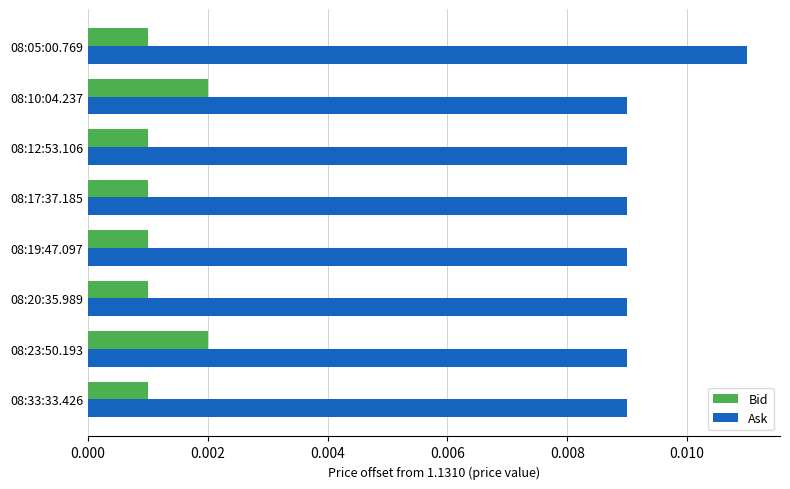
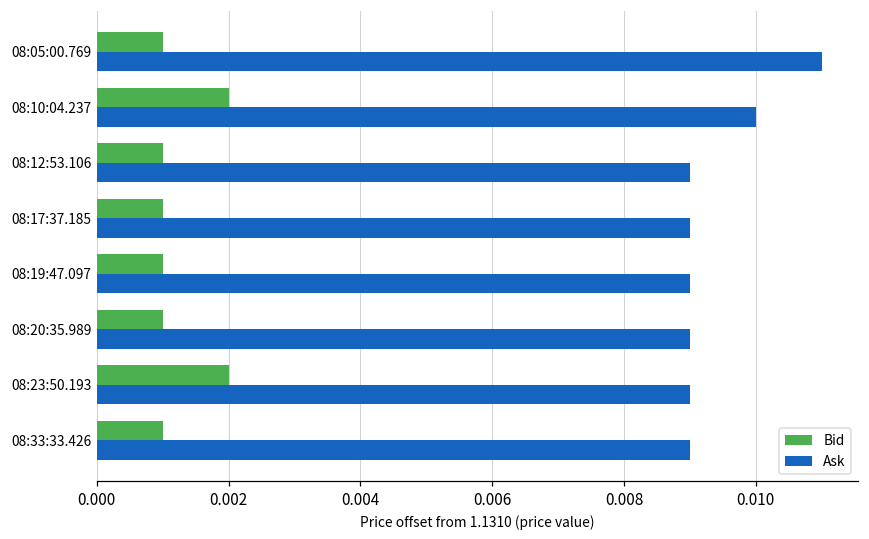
Ask, 08:10:04.237: 0.0090 -> 0.0100
